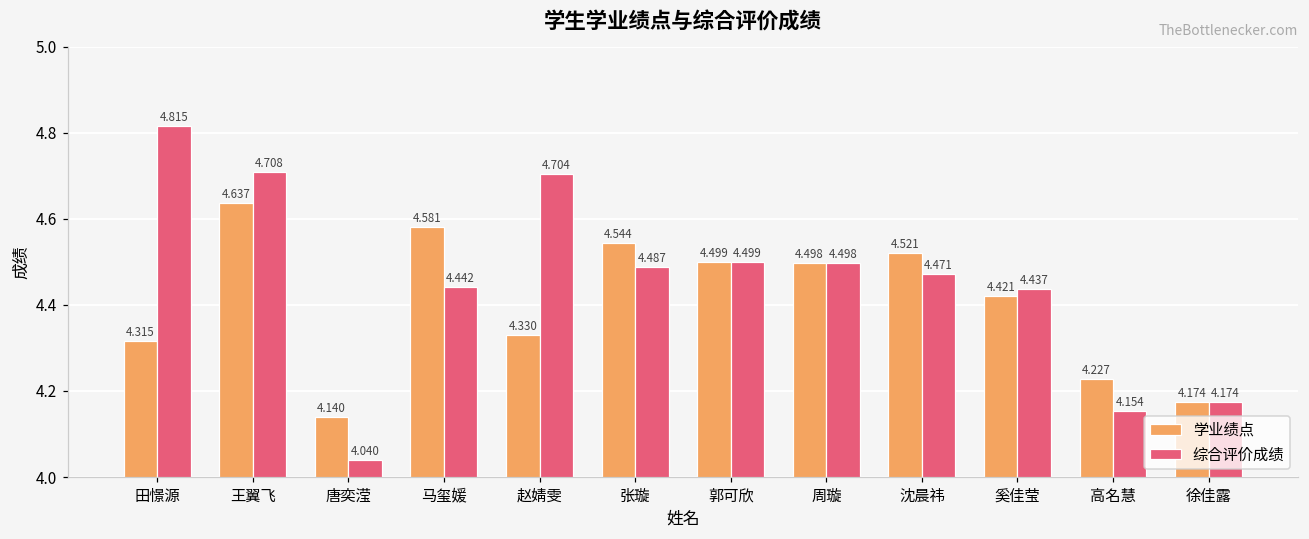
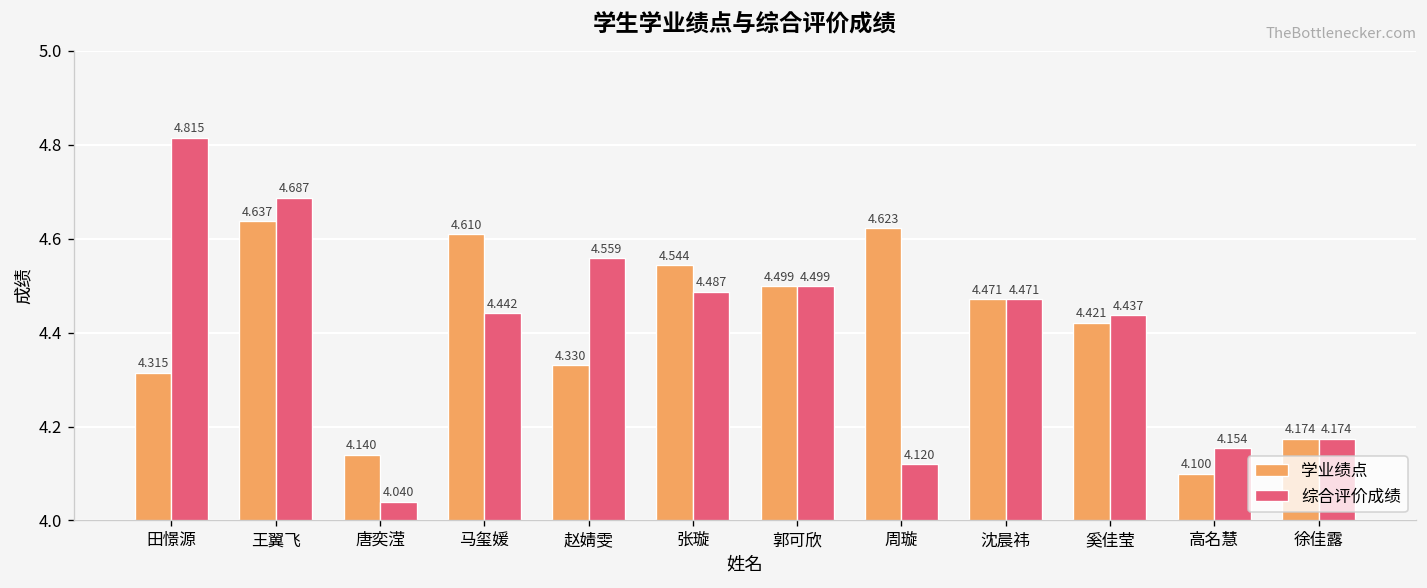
综合评价成绩, 王翼飞: 4.708 -> 4.687
学业绩点, 马玺媛: 4.581 -> 4.610
综合评价成绩, 赵婧雯: 4.704 -> 4.559
学业绩点, 周璇: 4.498 -> 4.623
综合评价成绩, 周璇: 4.498 -> 4.120
学业绩点, 沈晨祎: 4.521 -> 4.471
学业绩点, 高名慧: 4.227 -> 4.100
